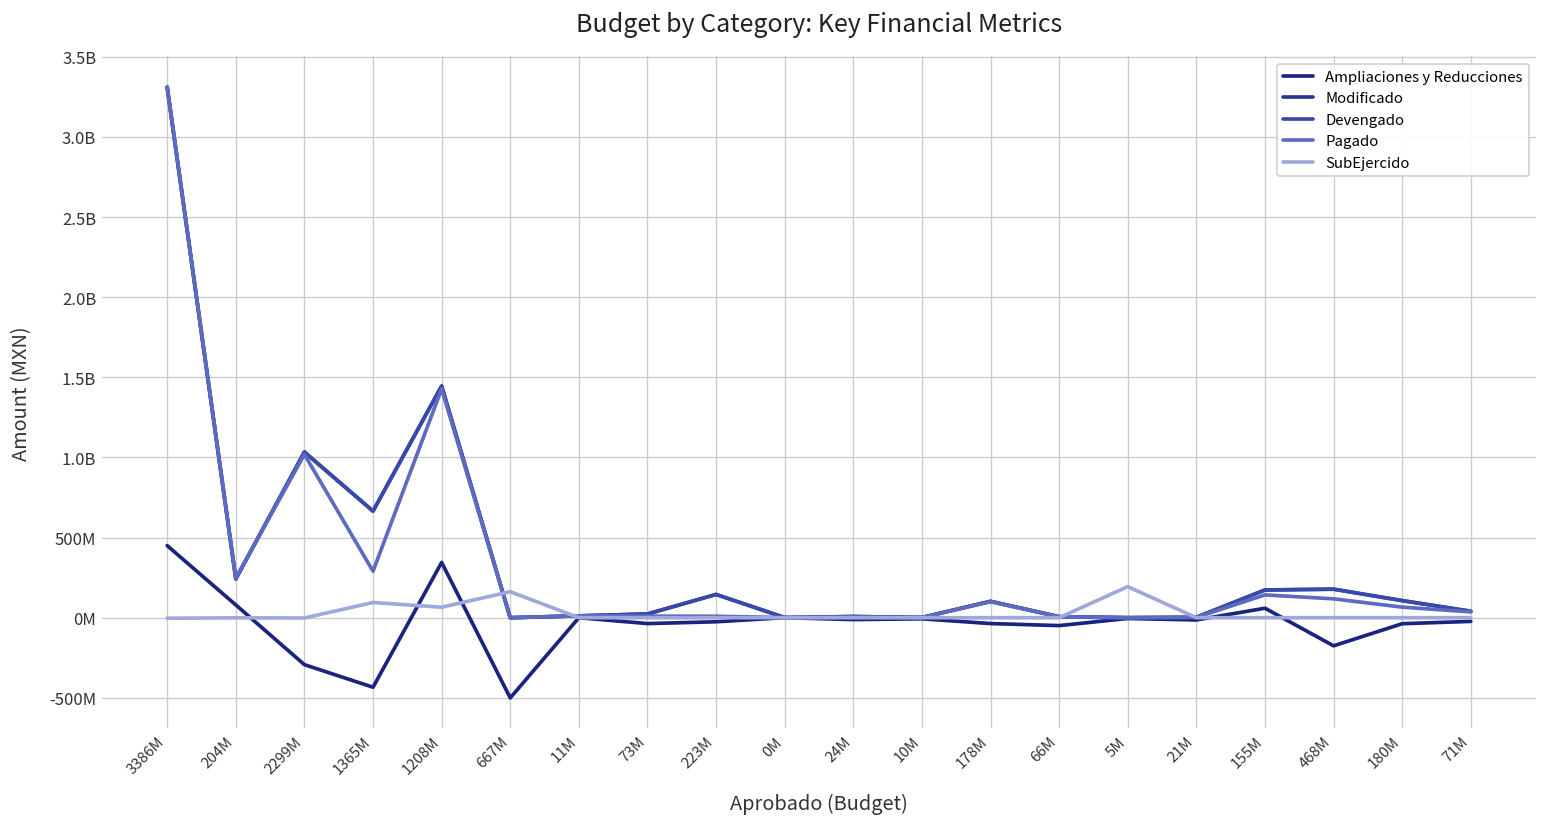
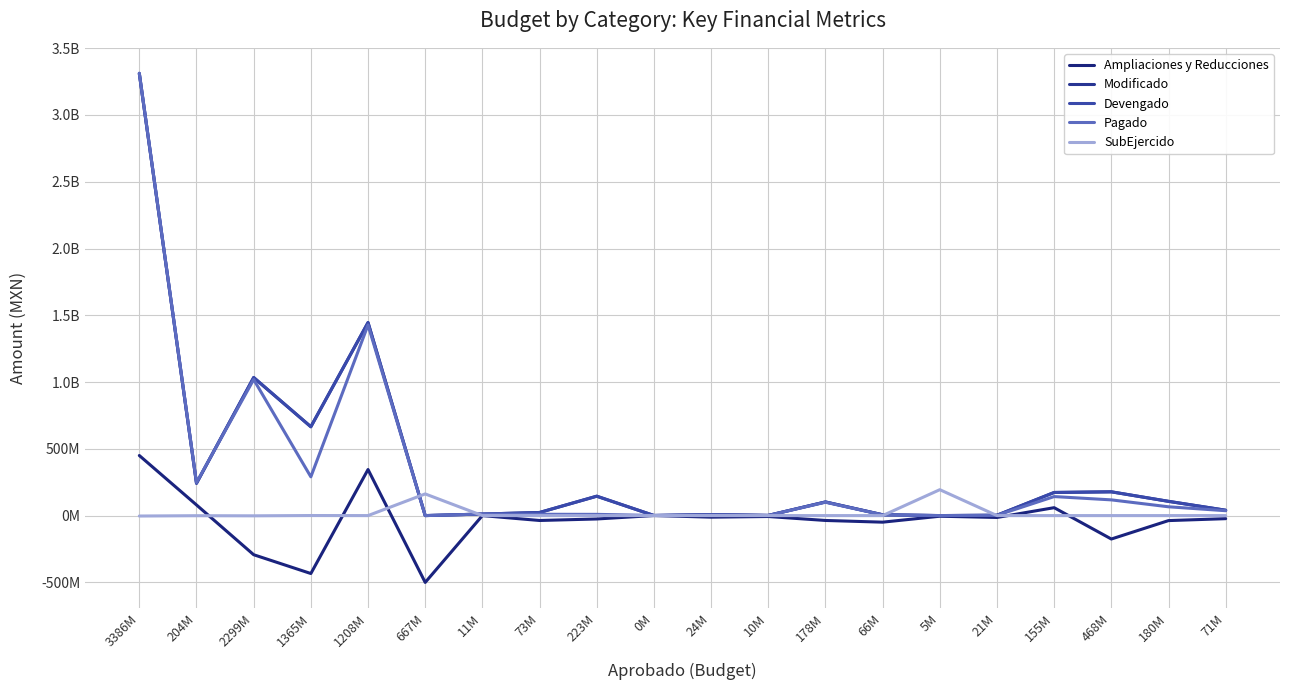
SubEjercido, 1365M: 90000000 -> 0
SubEjercido, 1208M: 70000000 -> 0
